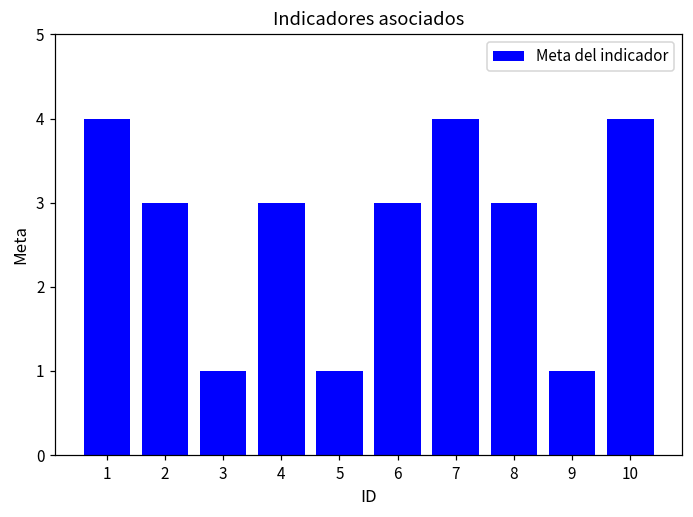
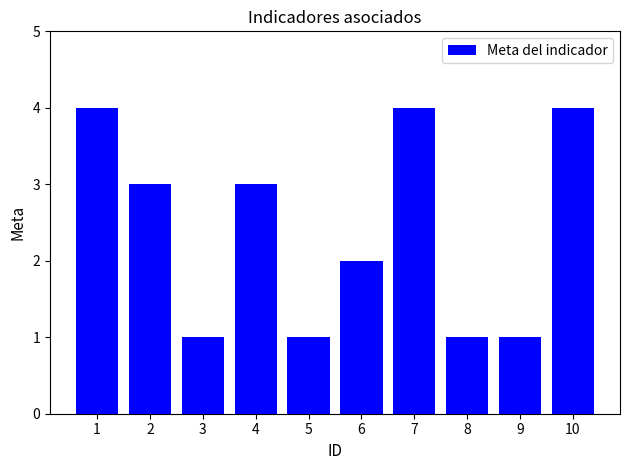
6: 3 -> 2
8: 3 -> 1
